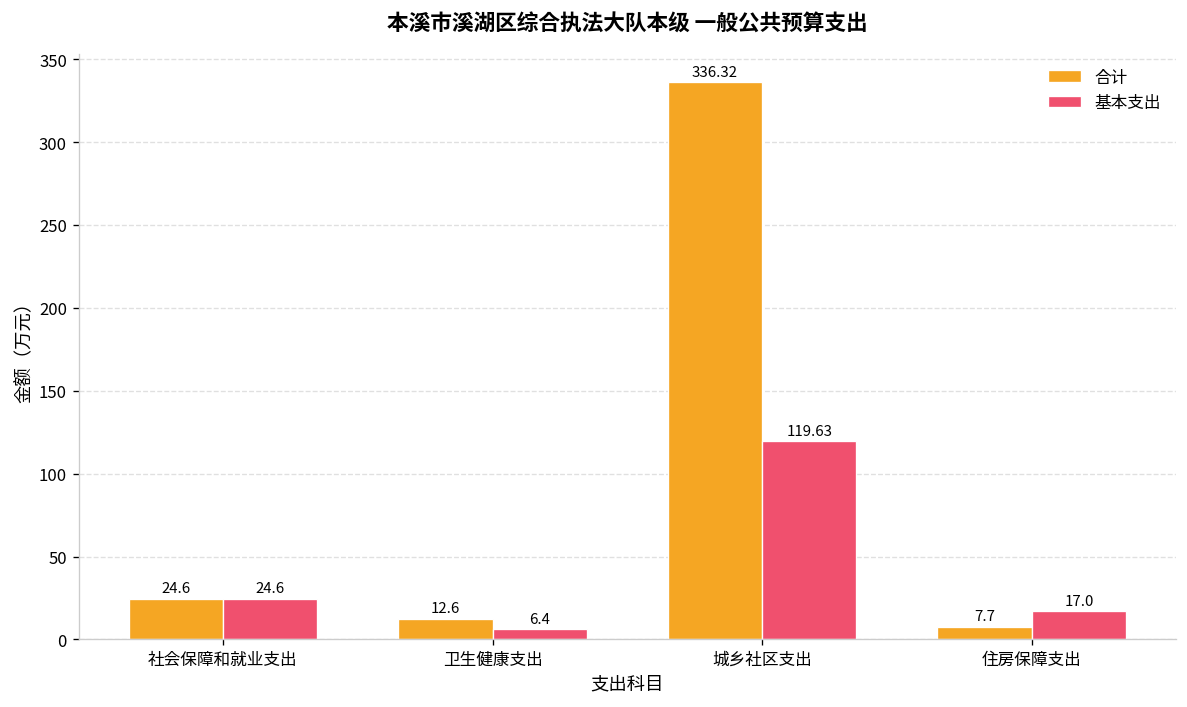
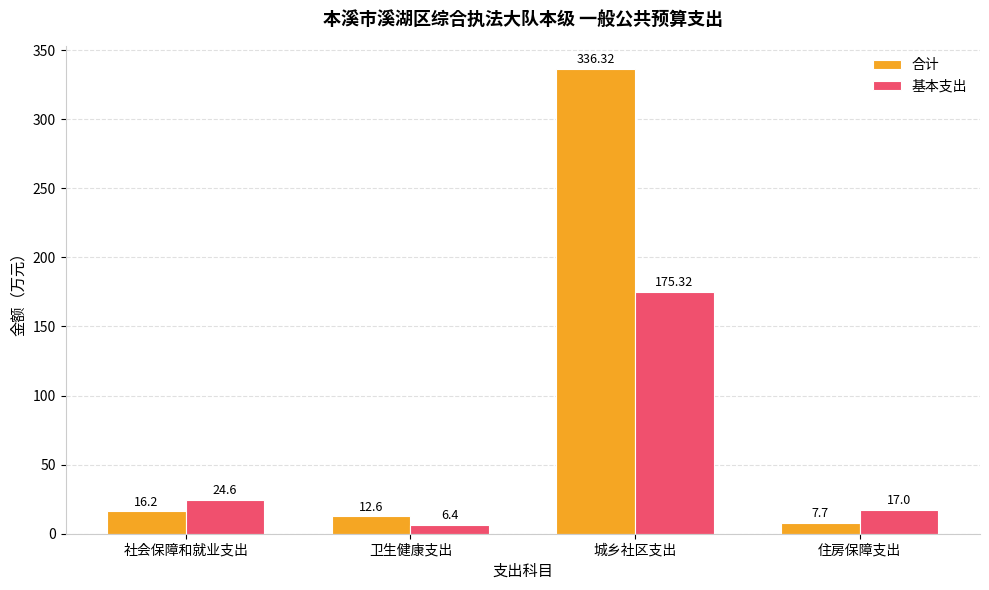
合计, 社会保障和就业支出: 24.6 -> 16.2
基本支出, 城乡社区支出: 119.63 -> 175.32
